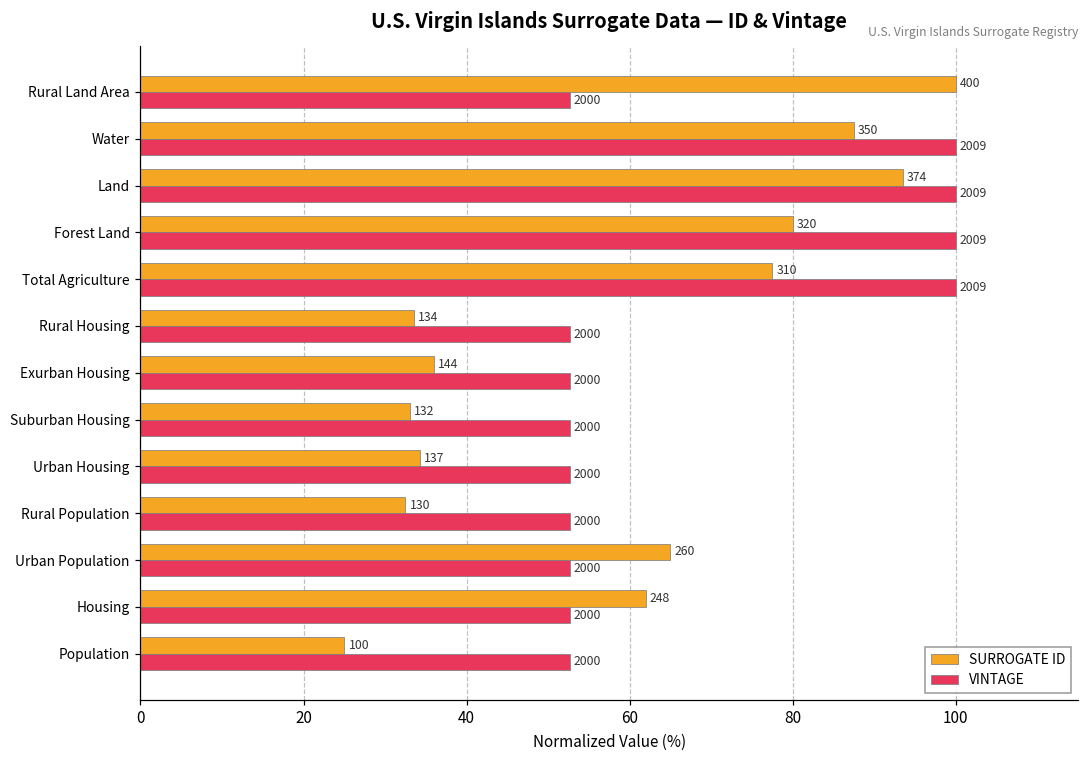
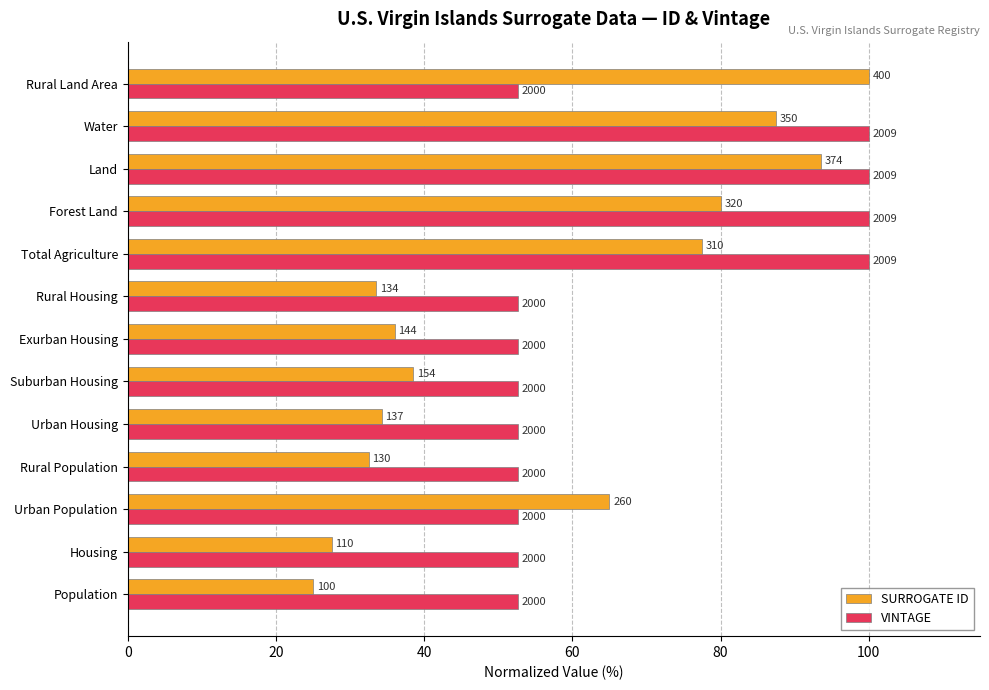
SURROGATE ID, Suburban Housing: 132 -> 154
SURROGATE ID, Housing: 248 -> 110
